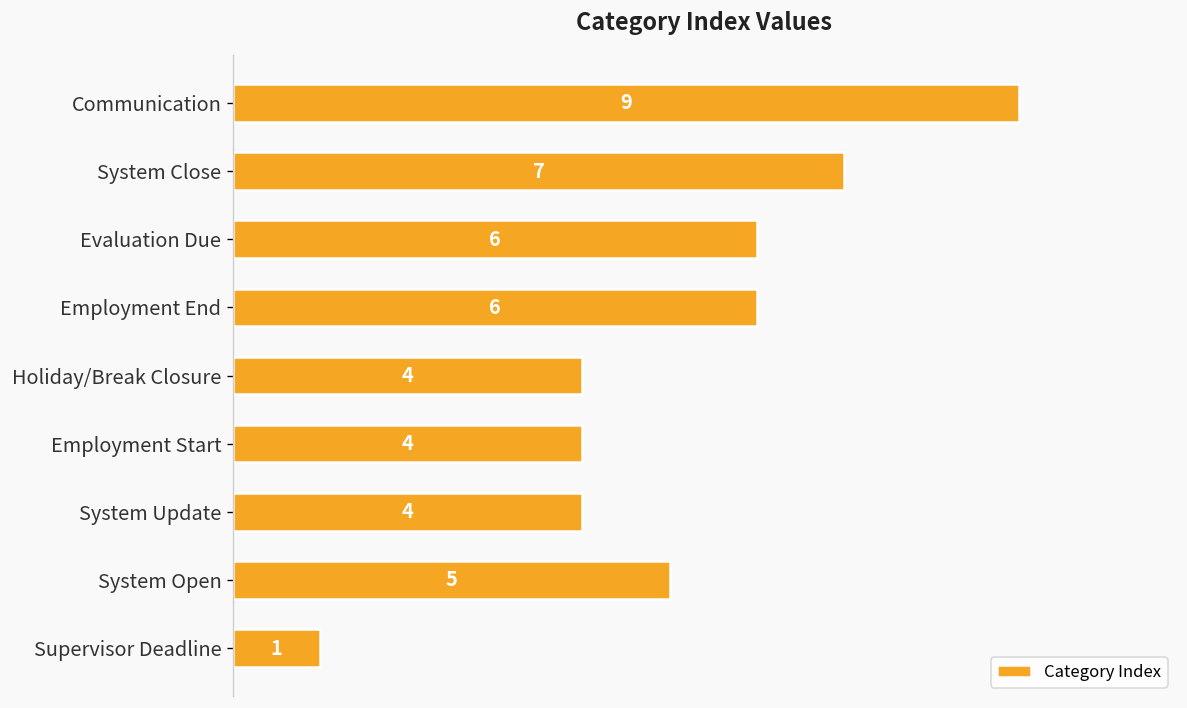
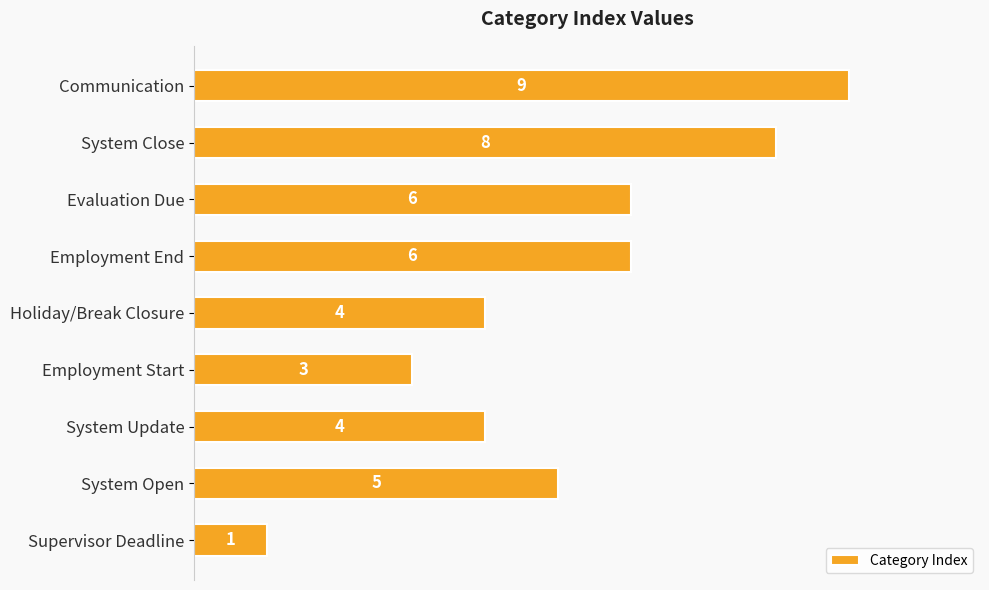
System Close: 7 -> 8
Employment Start: 4 -> 3
